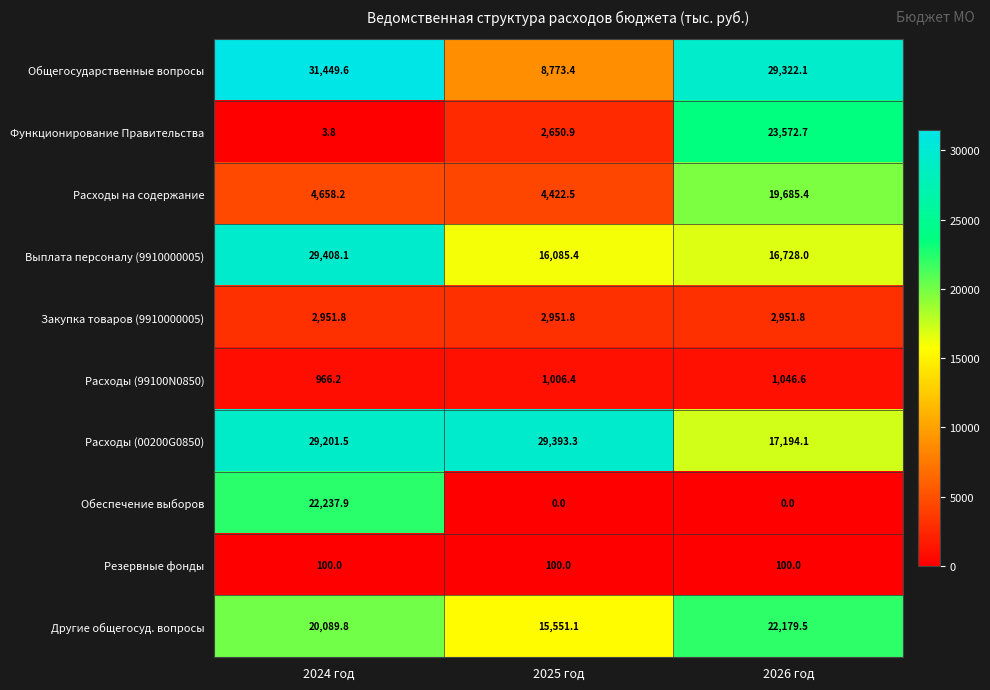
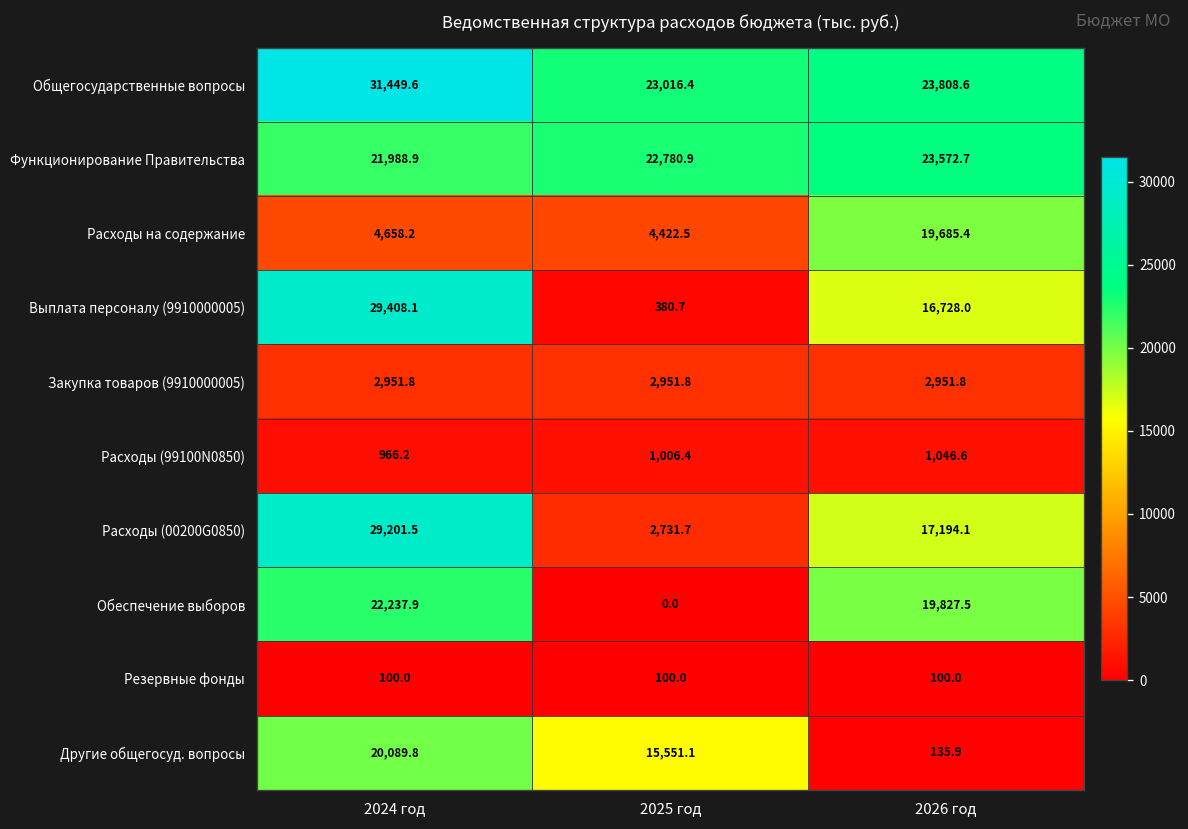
Общегосударственные вопросы, 2025 год: 8,773.4 -> 23,016.4
Общегосударственные вопросы, 2026 год: 29,322.1 -> 23,808.6
Функционирование Правительства, 2024 год: 3.8 -> 21,988.9
Функционирование Правительства, 2025 год: 2,650.9 -> 22,780.9
Выплата персоналу (9910000005), 2025 год: 16,085.4 -> 380.7
Расходы (00200G0850), 2025 год: 29,393.3 -> 2,731.7
Обеспечение выборов, 2026 год: 0.0 -> 19,827.5
Другие общегосуд. вопросы, 2026 год: 22,179.5 -> 135.9
